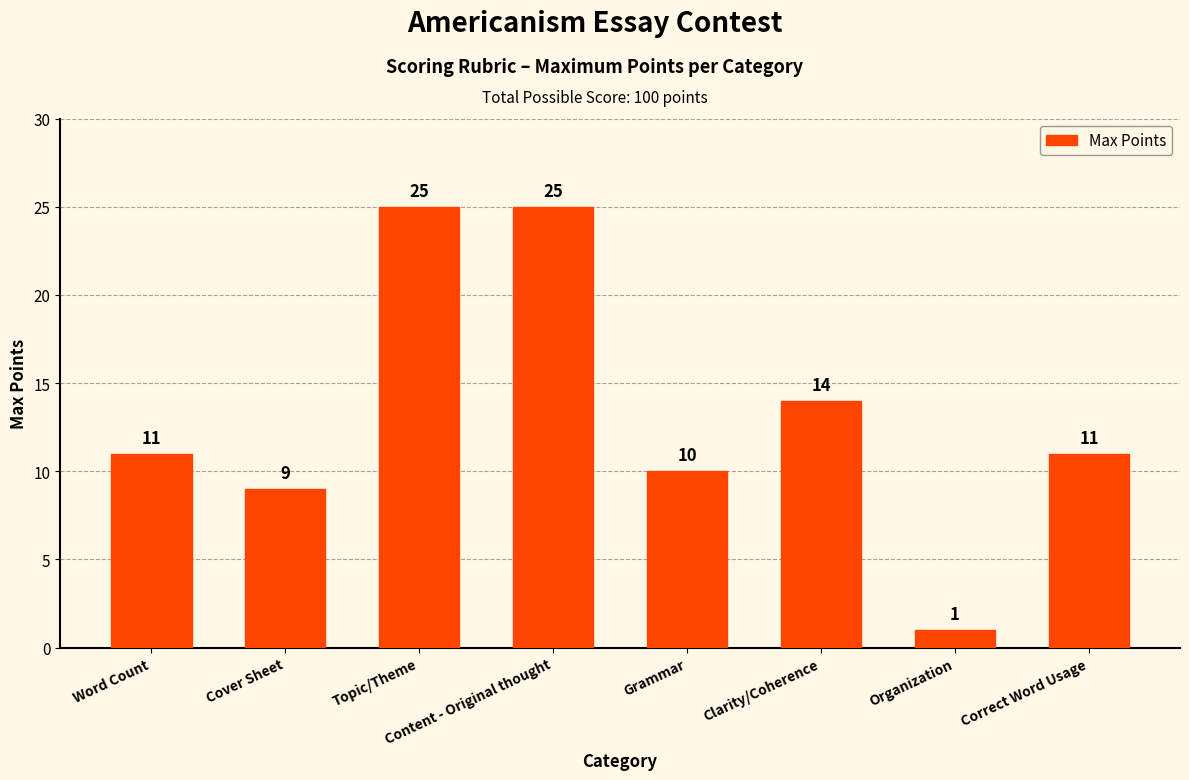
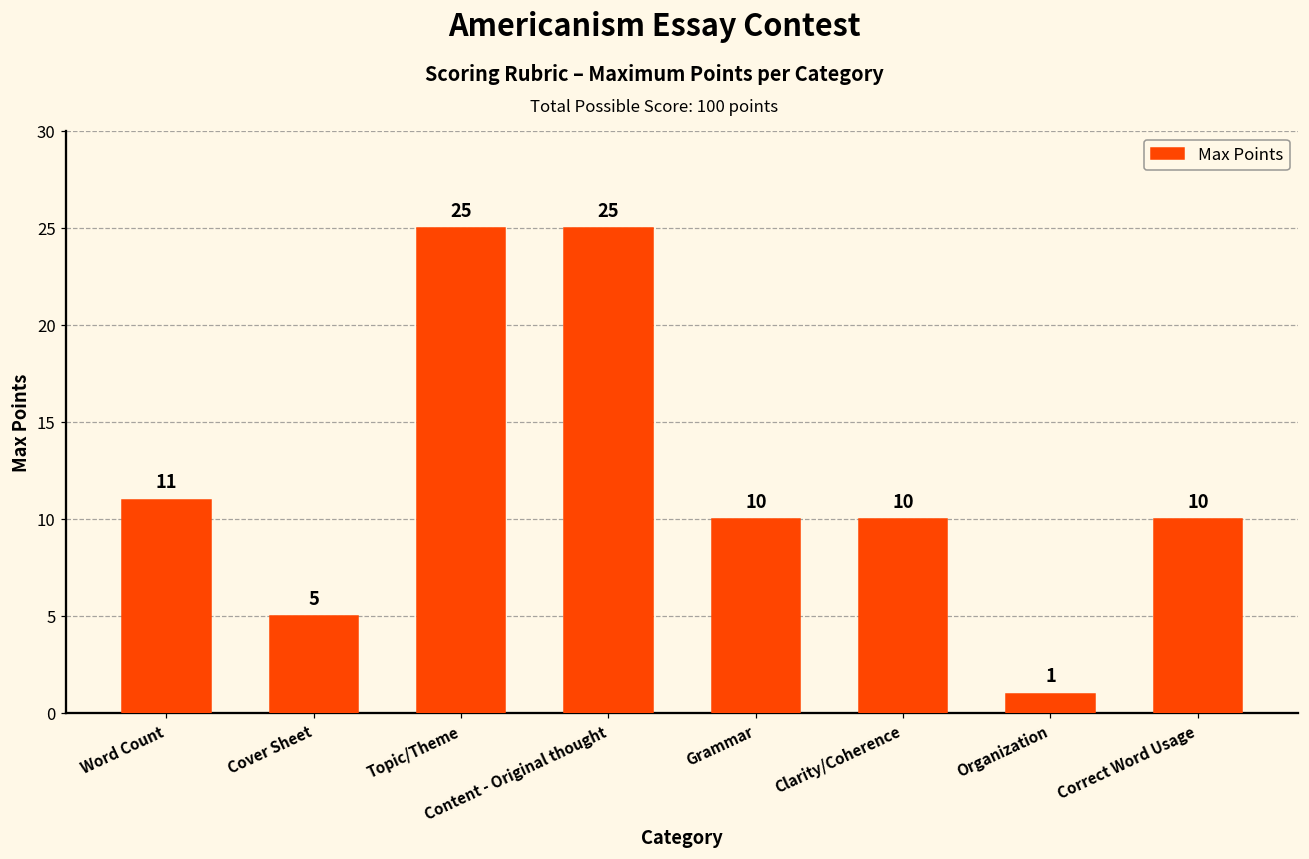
Cover Sheet: 9 -> 5
Clarity/Coherence: 14 -> 10
Correct Word Usage: 11 -> 10
